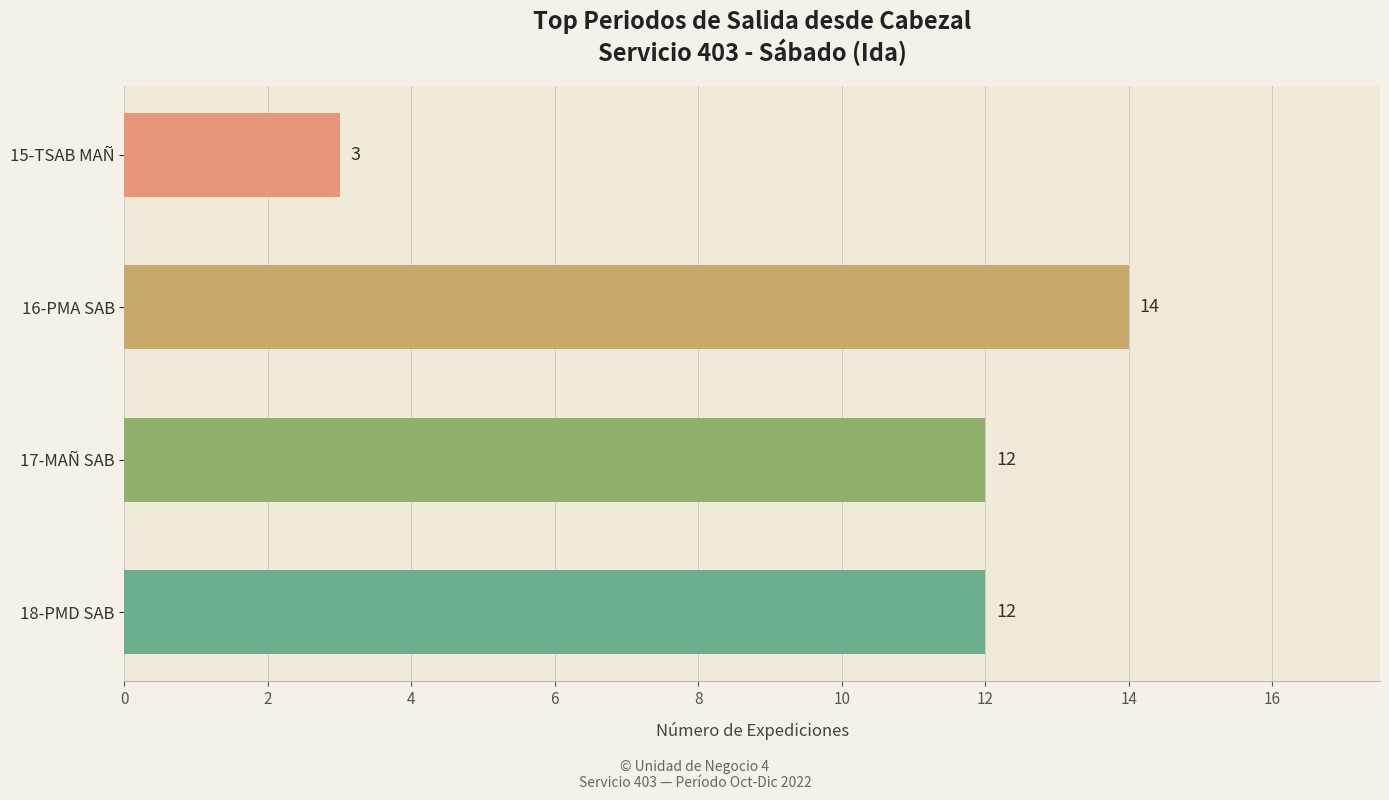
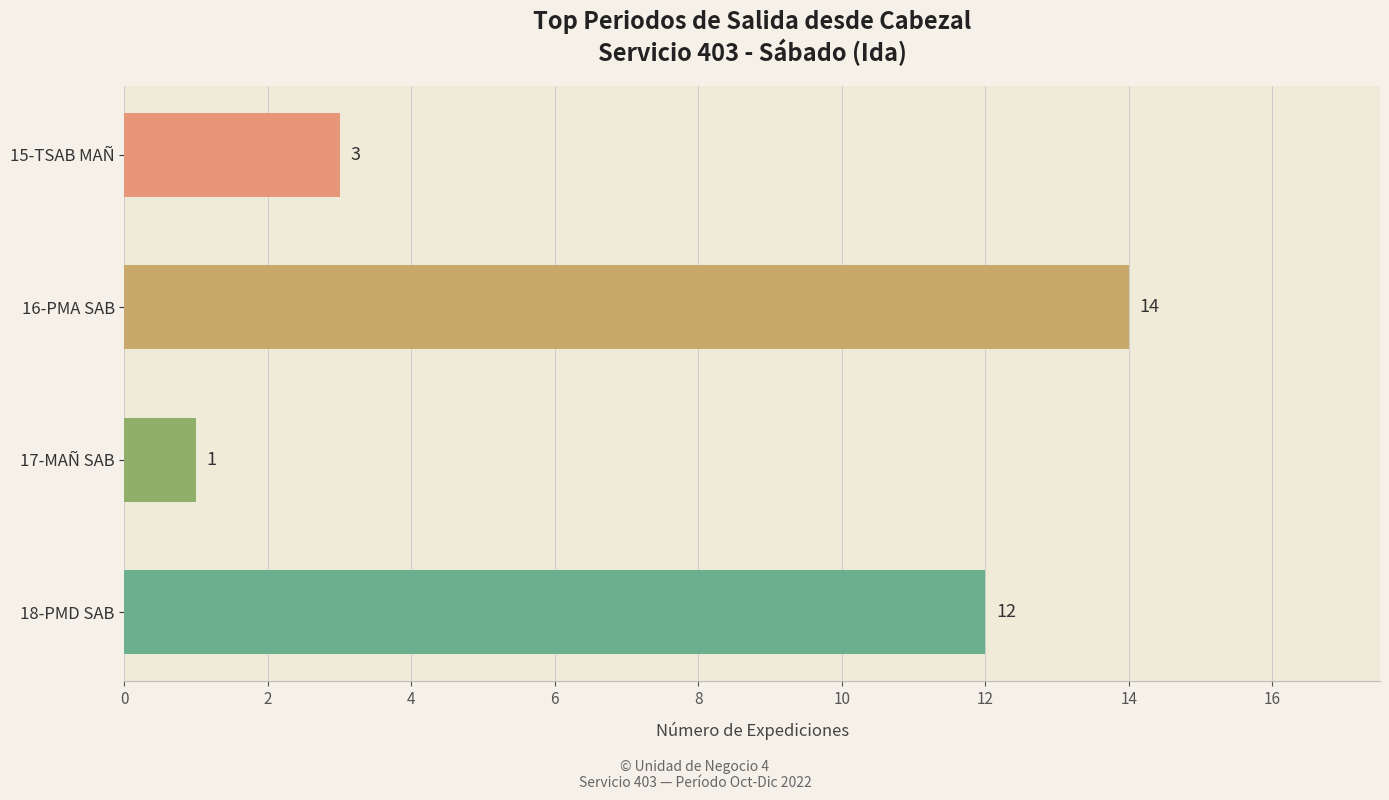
17-MAÑ SAB: 12 -> 1
